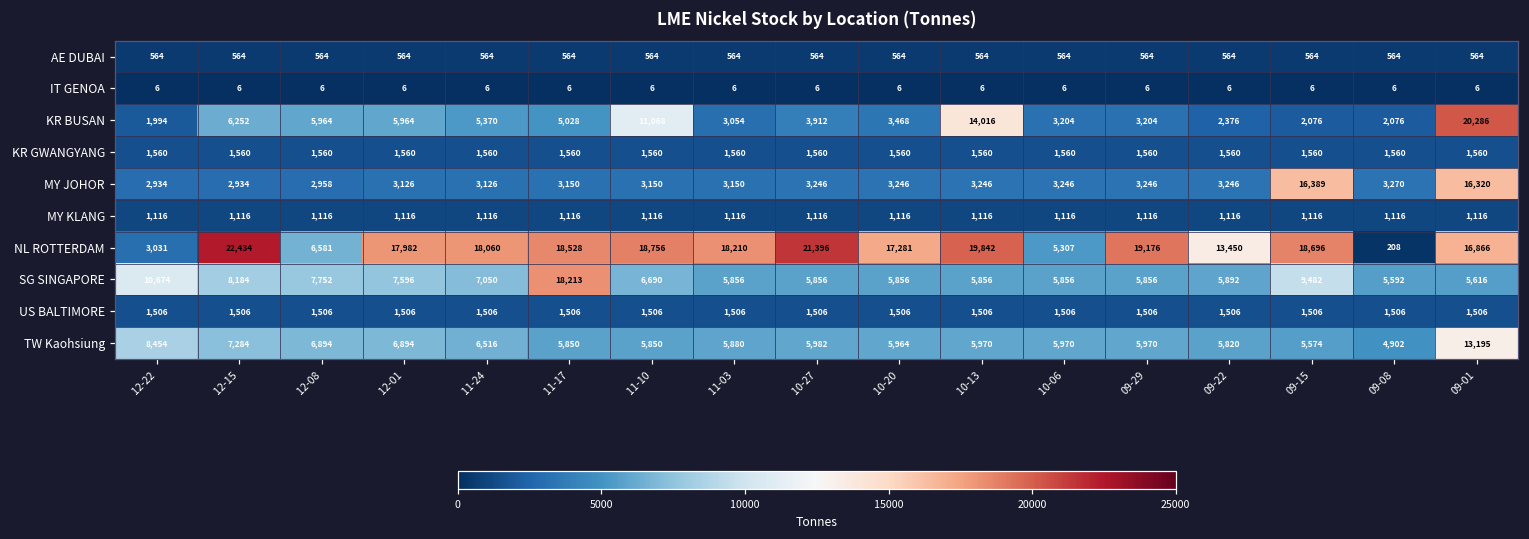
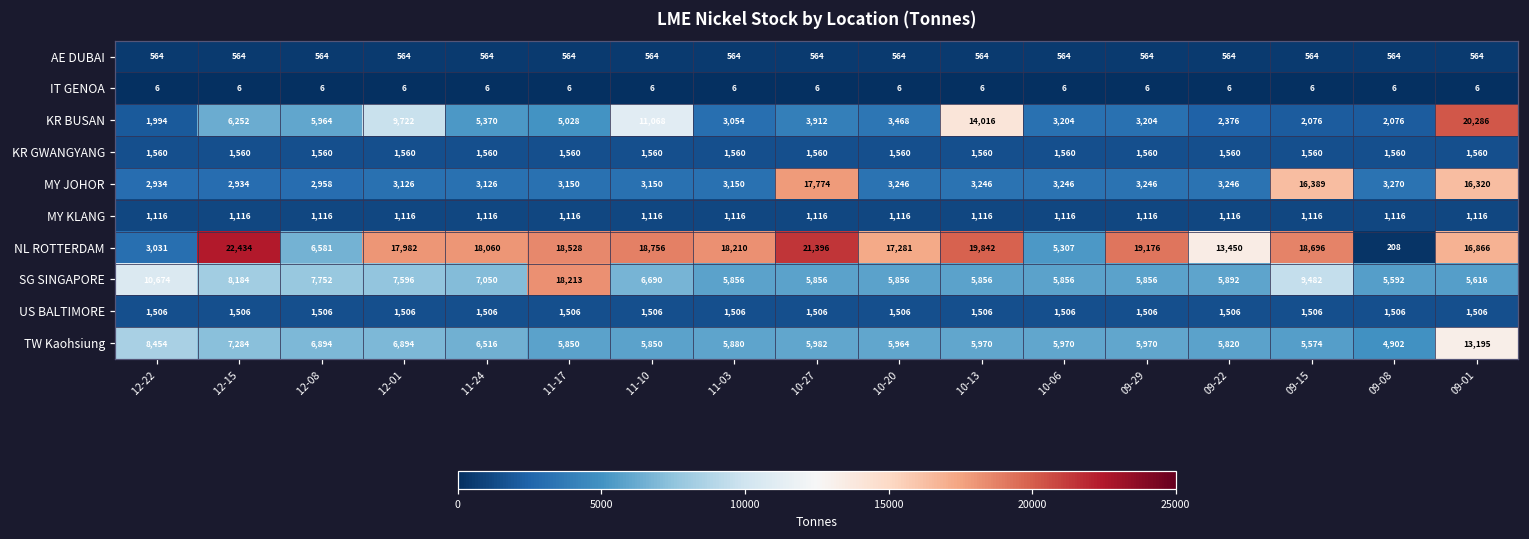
KR BUSAN, 12-01: 5,964 -> 9,722
MY JOHOR, 10-27: 3,246 -> 17,774
